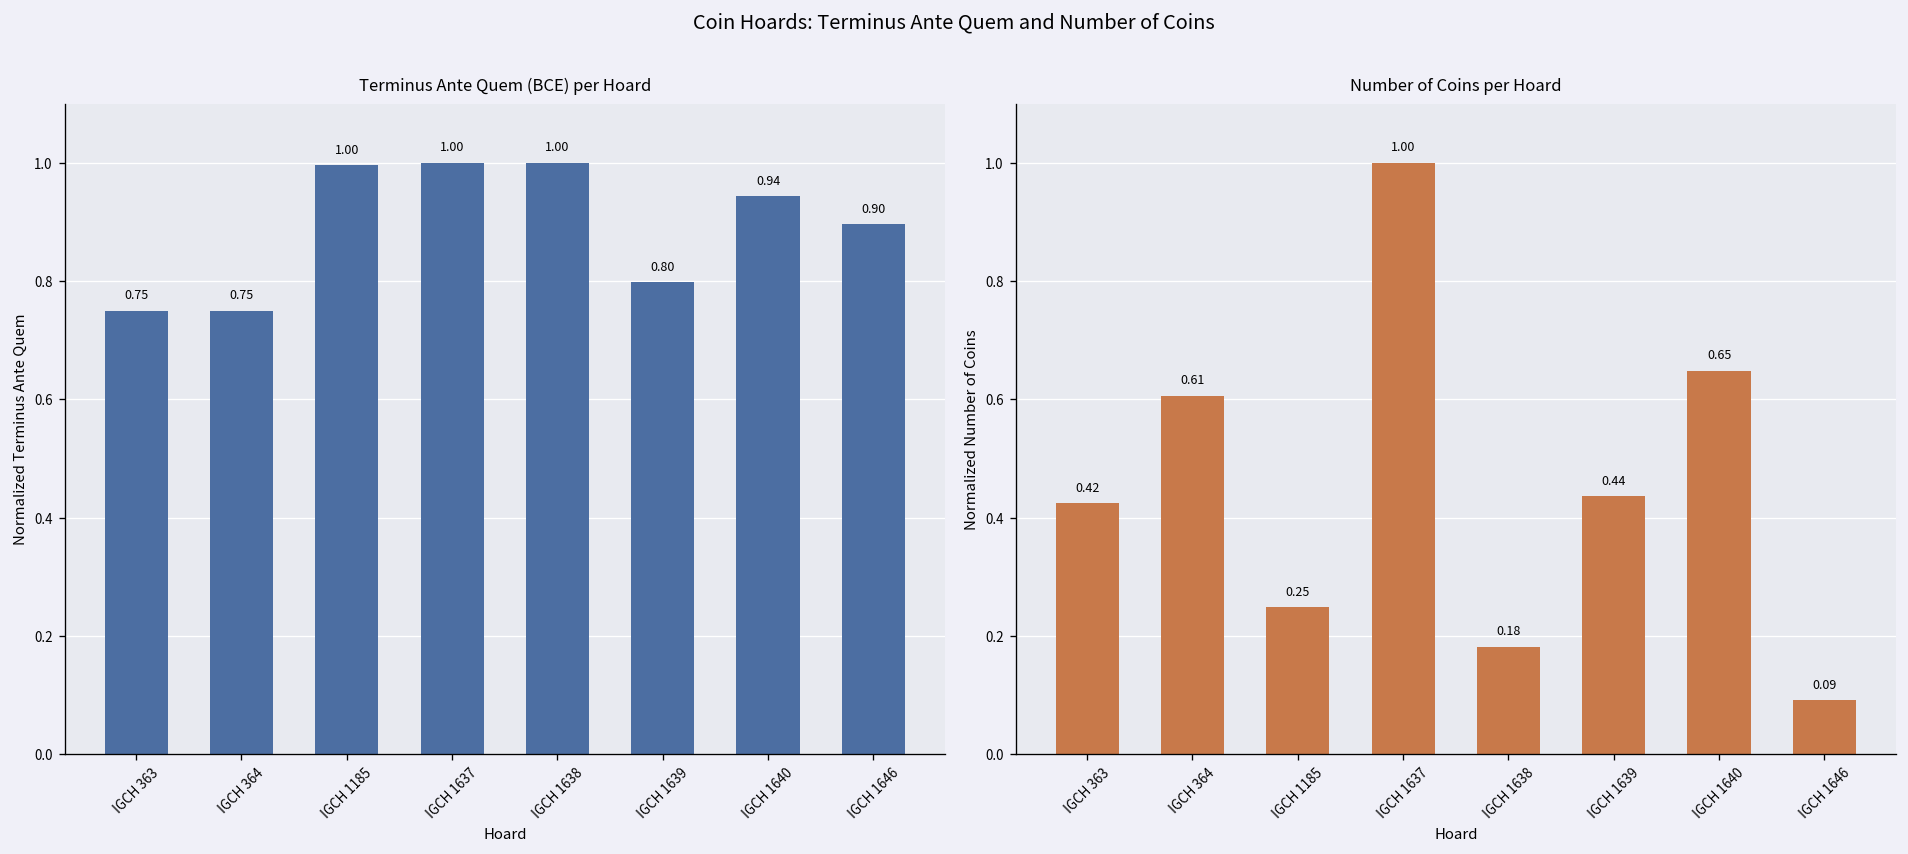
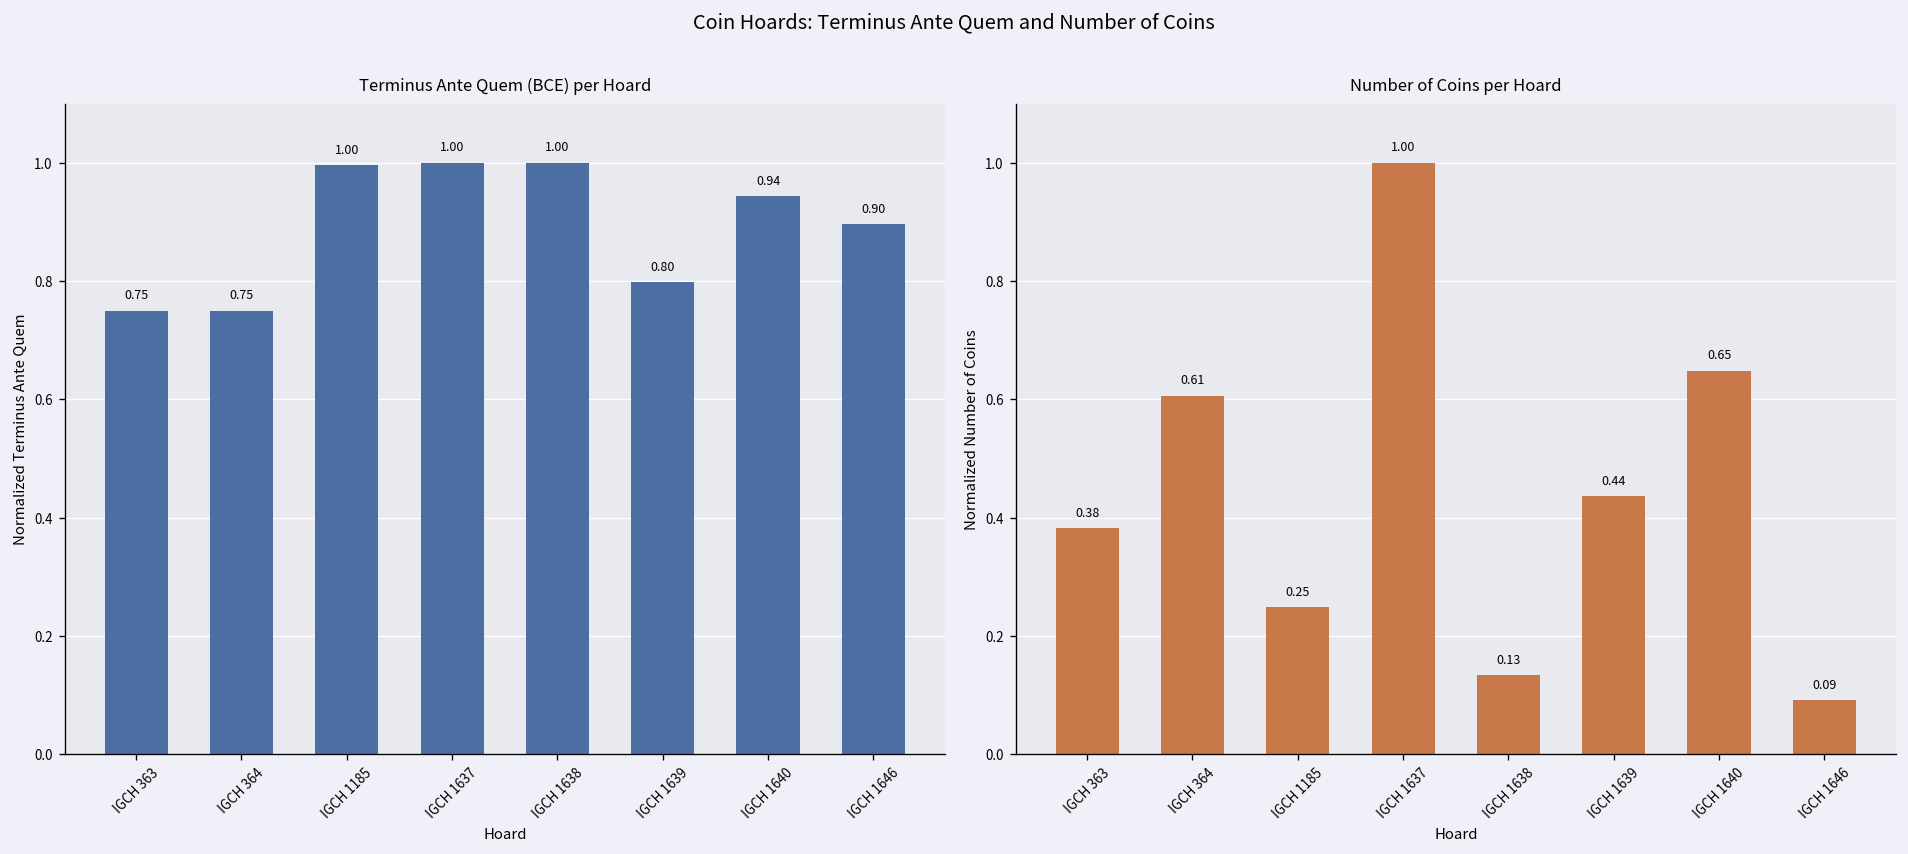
Number of Coins per Hoard, IGCH 363: 0.42 -> 0.38
Number of Coins per Hoard, IGCH 1638: 0.18 -> 0.13
